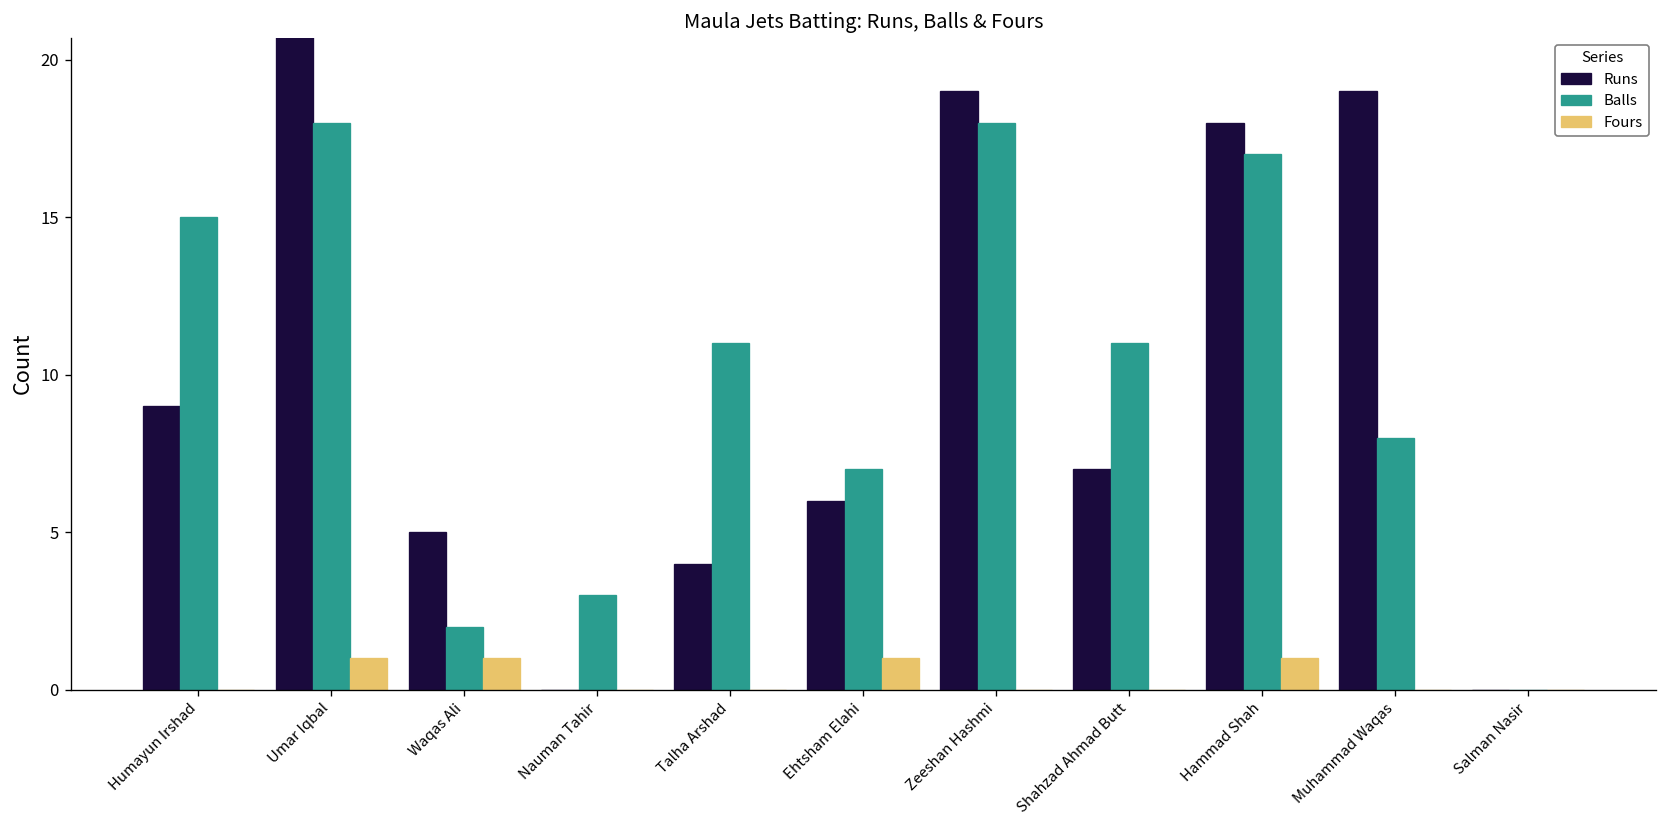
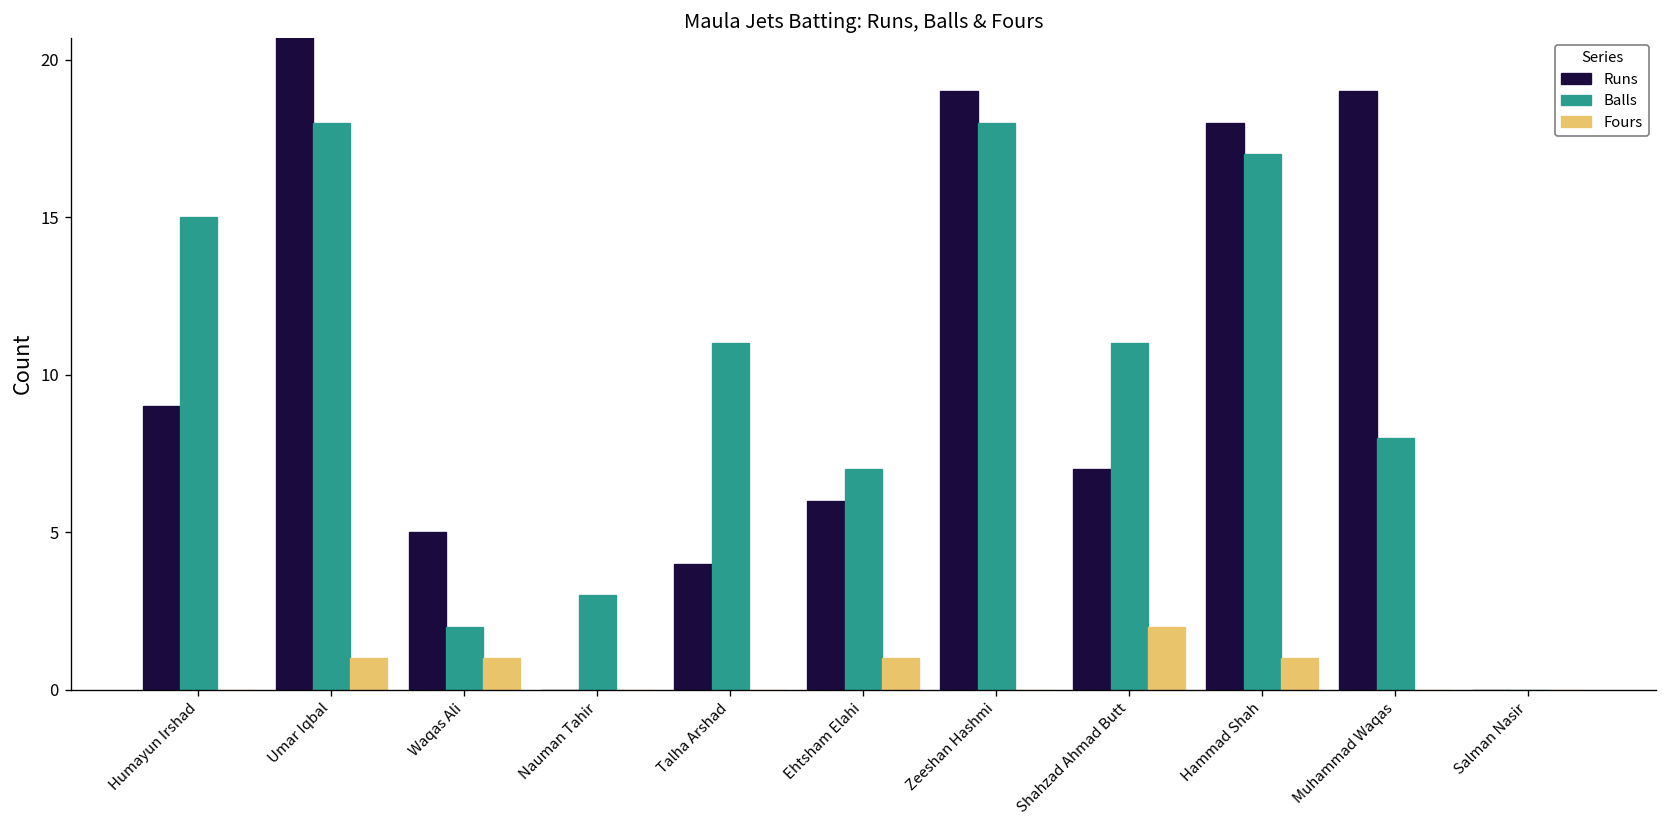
Fours, Shahzad Ahmad Butt: 0 -> 2
